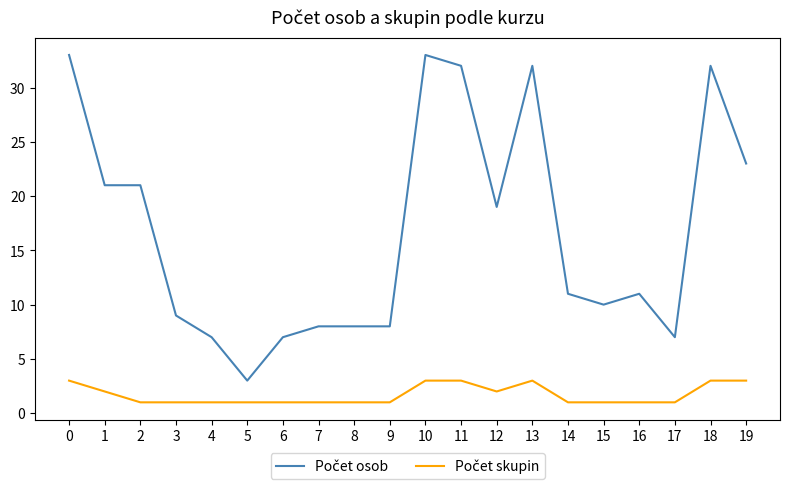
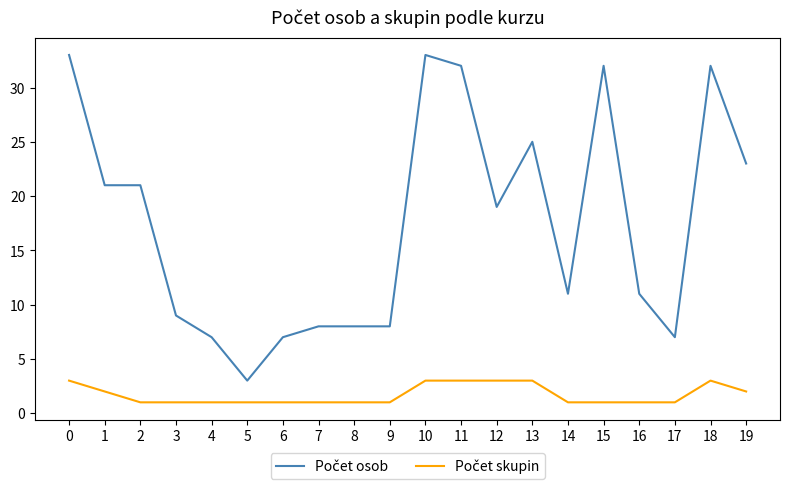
Počet skupin, 12: 2 -> 3
Počet osob, 13: 32 -> 25
Počet osob, 15: 10 -> 32
Počet skupin, 19: 3 -> 2
